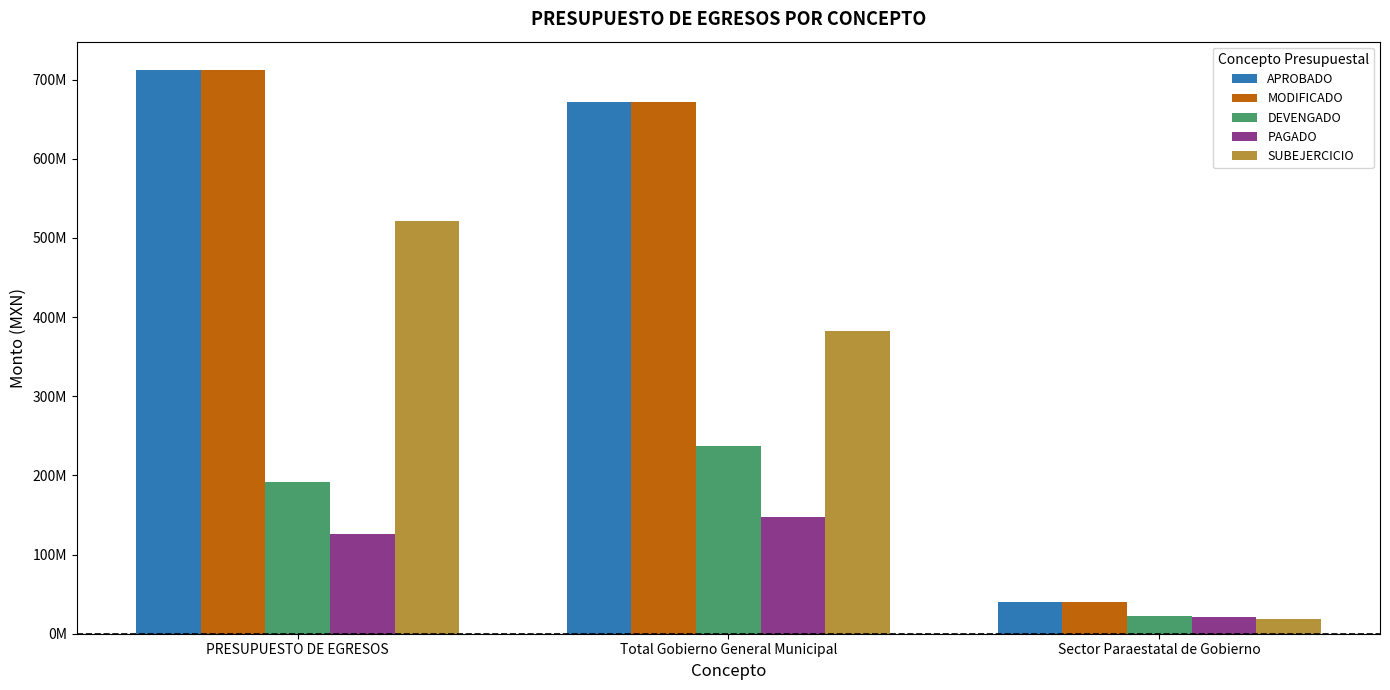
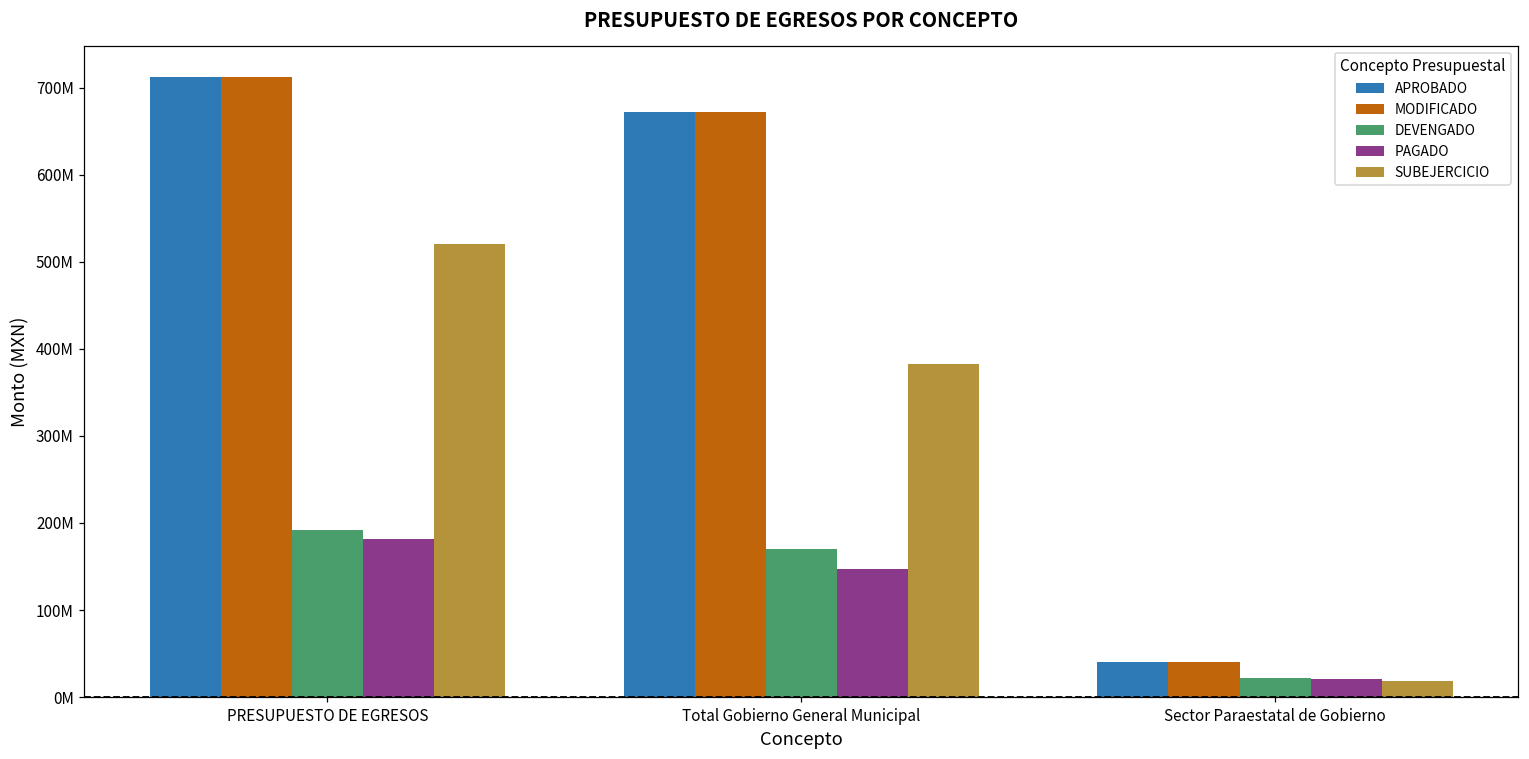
PAGADO, PRESUPUESTO DE EGRESOS: 130000000 -> 180000000
DEVENGADO, Total Gobierno General Municipal: 240000000 -> 170000000
